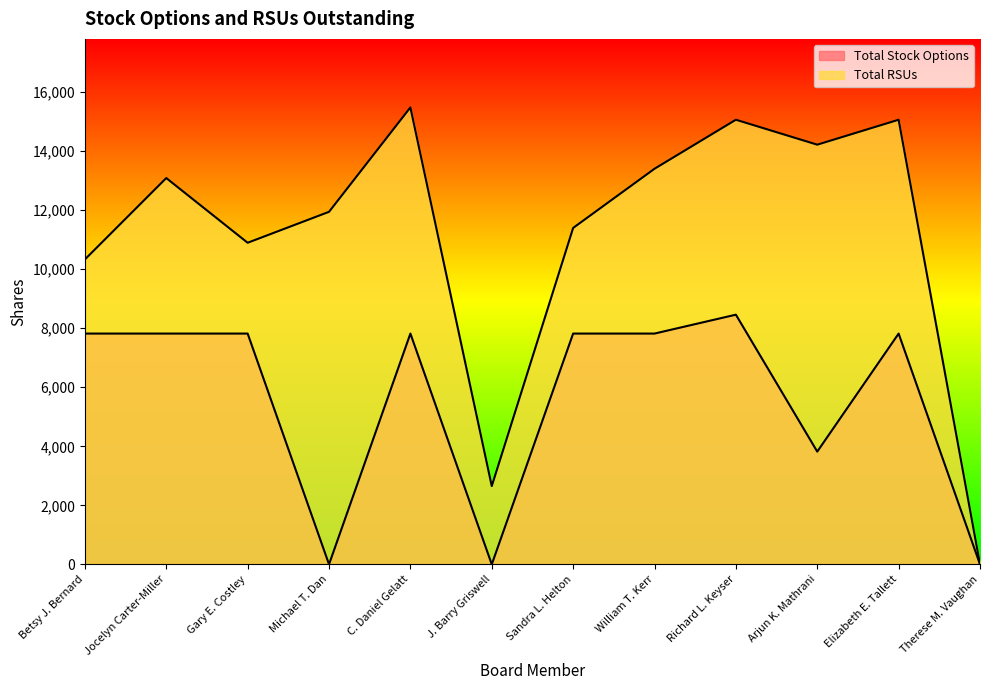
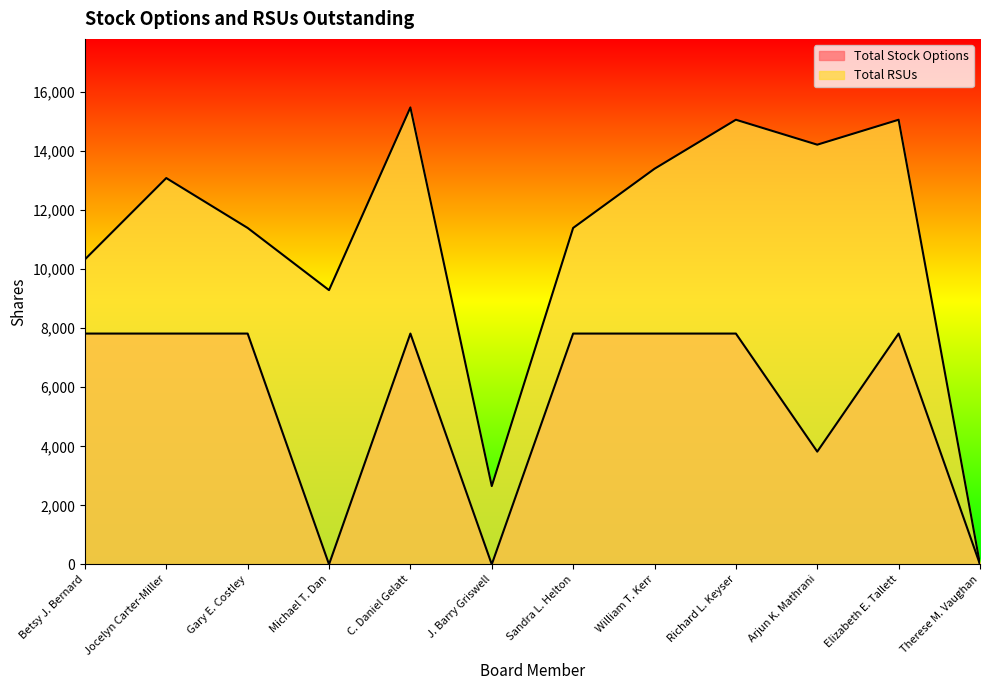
Total RSUs, Gary E. Costley: 10,900 -> 11,400
Total RSUs, Michael T. Dan: 11,900 -> 9,300
Total Stock Options, Richard L. Keyser: 8,500 -> 7,800
